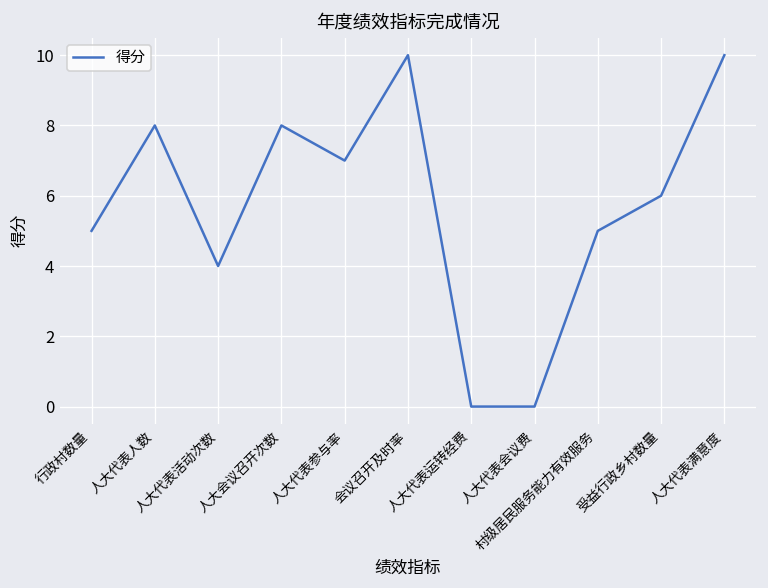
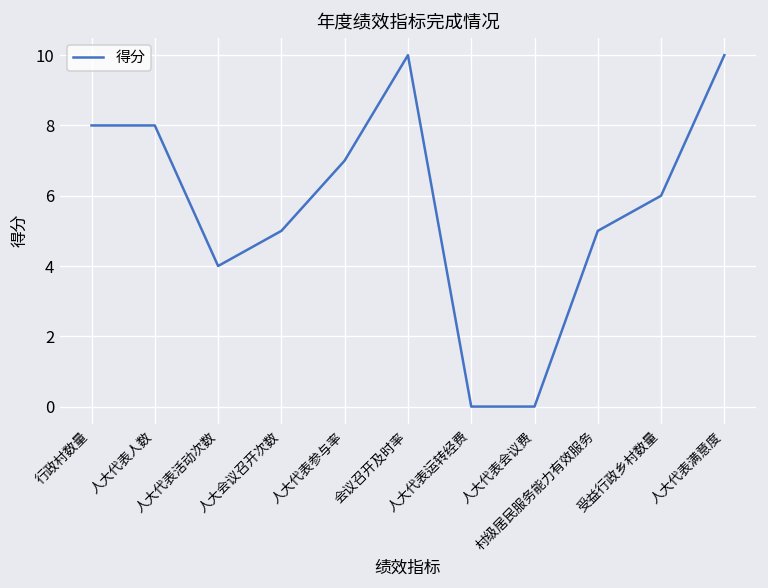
行政村数量: 5 -> 8
人大会议召开次数: 8 -> 5
